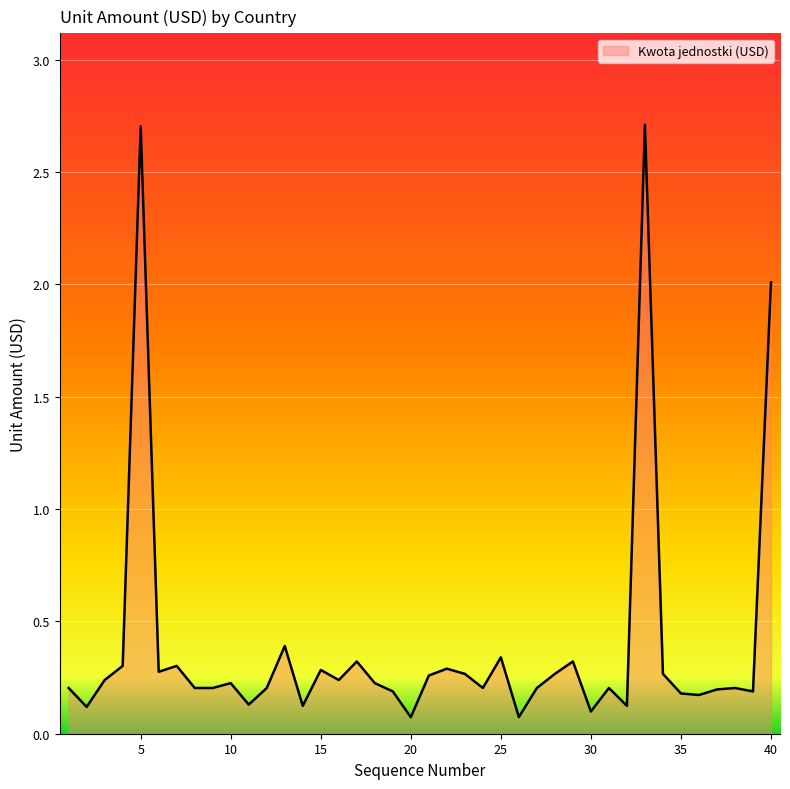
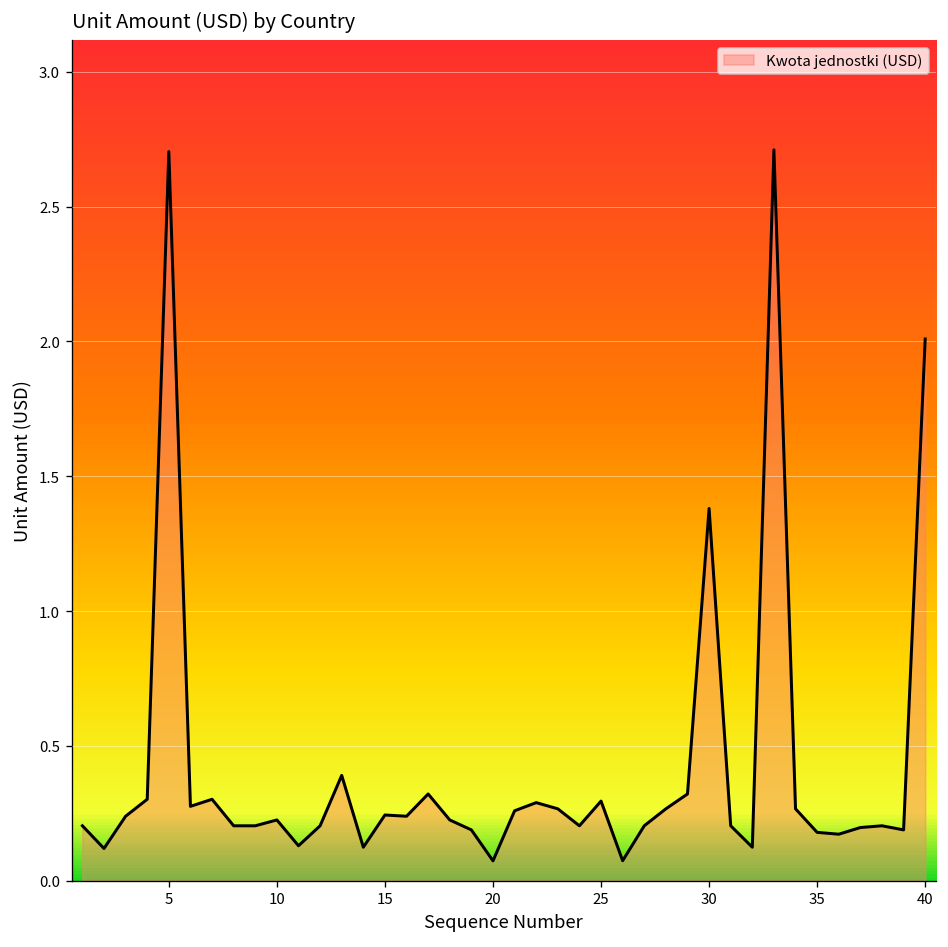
15: 0.28 -> 0.24
25: 0.34 -> 0.30
30: 0.10 -> 1.38
